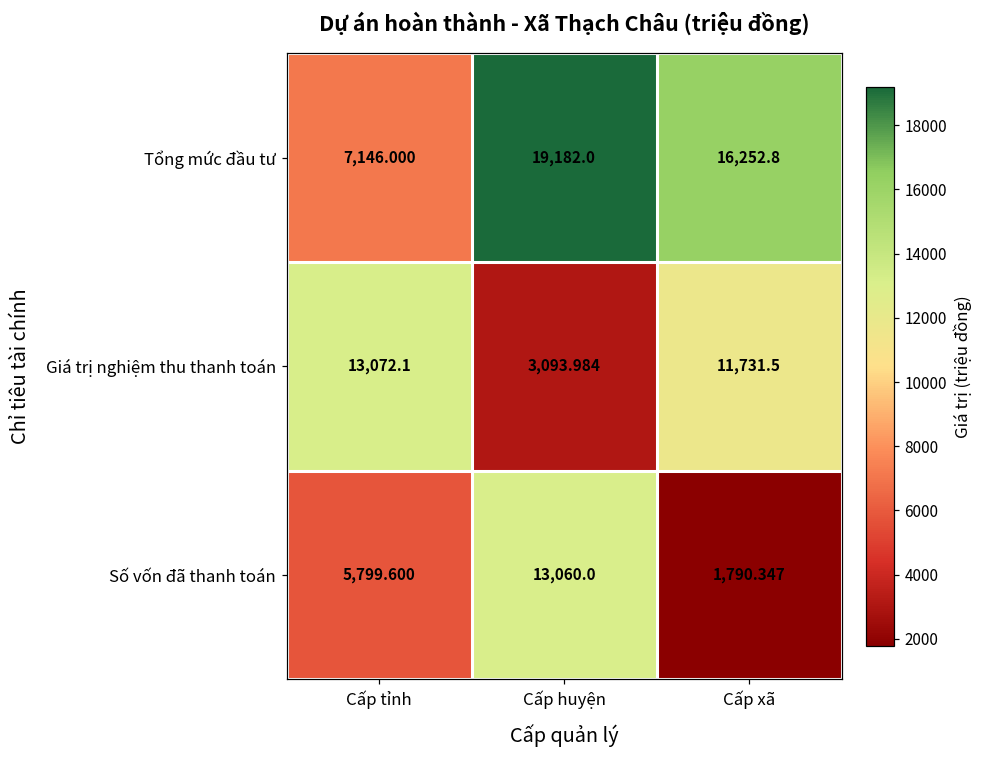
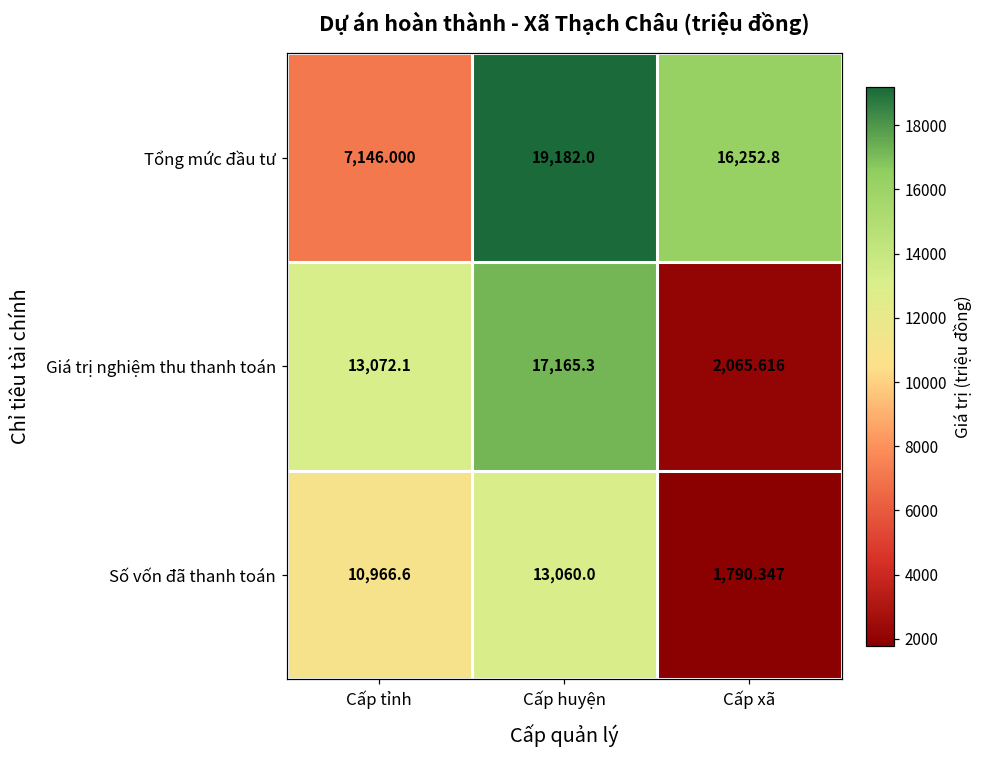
Giá trị nghiệm thu thanh toán, Cấp huyện: 3,093.984 -> 17,165.3
Giá trị nghiệm thu thanh toán, Cấp xã: 11,731.5 -> 2,065.616
Số vốn đã thanh toán, Cấp tỉnh: 5,799.600 -> 10,966.6
